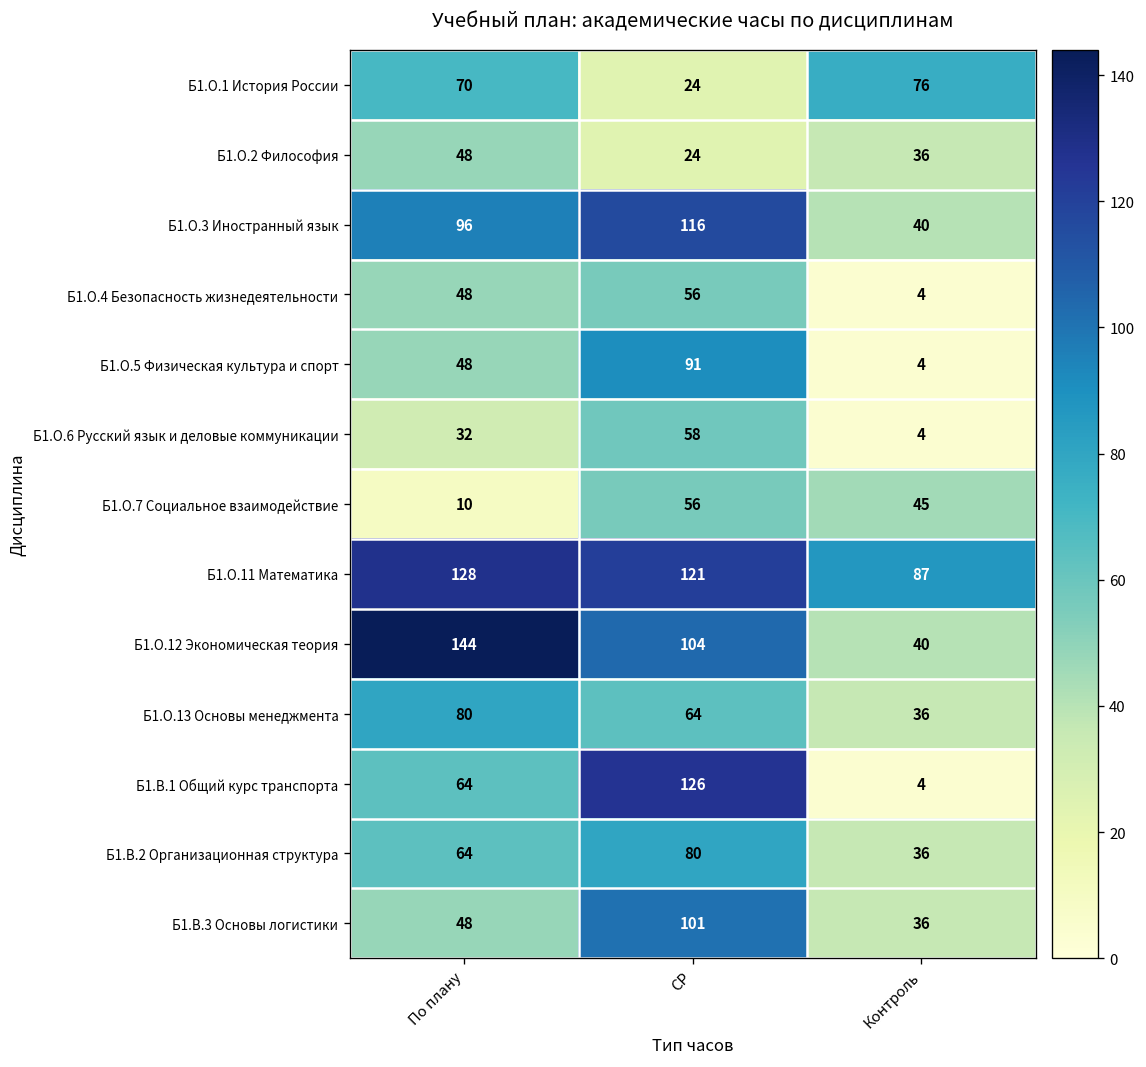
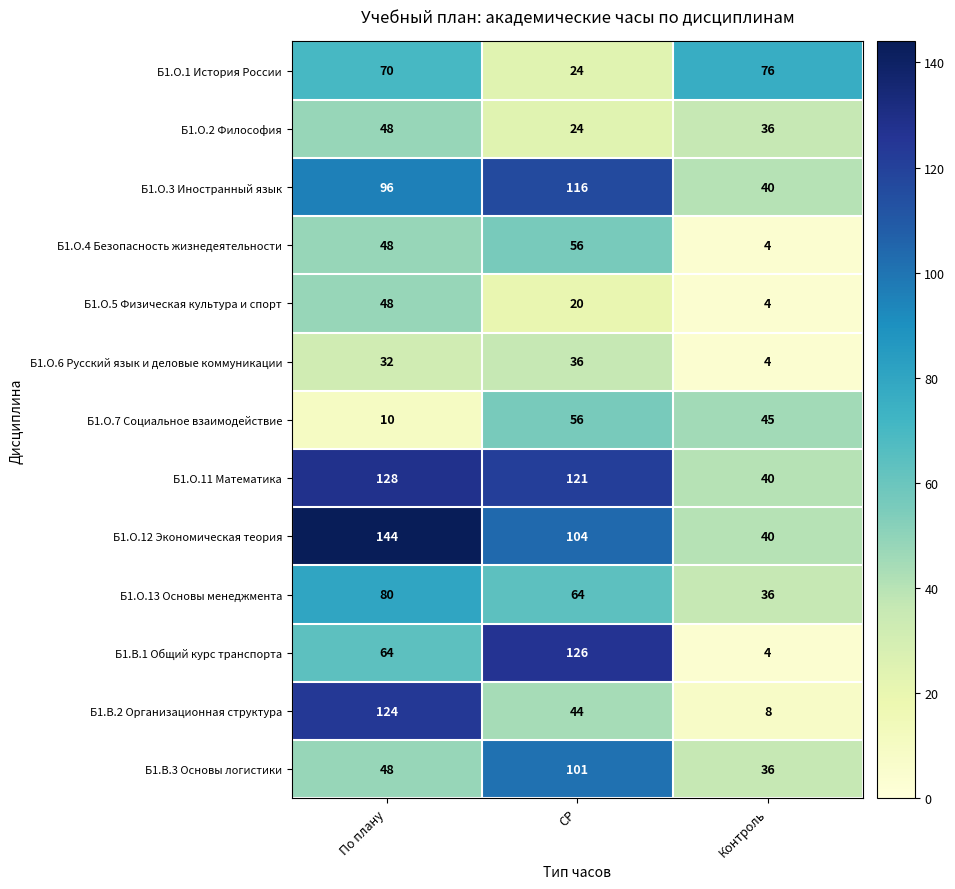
Б1.О.5 Физическая культура и спорт, СР: 91 -> 20
Б1.О.6 Русский язык и деловые коммуникации, СР: 58 -> 36
Б1.О.11 Математика, Контроль: 87 -> 40
Б1.В.2 Организационная структура, По плану: 64 -> 124
Б1.В.2 Организационная структура, СР: 80 -> 44
Б1.В.2 Организационная структура, Контроль: 36 -> 8
